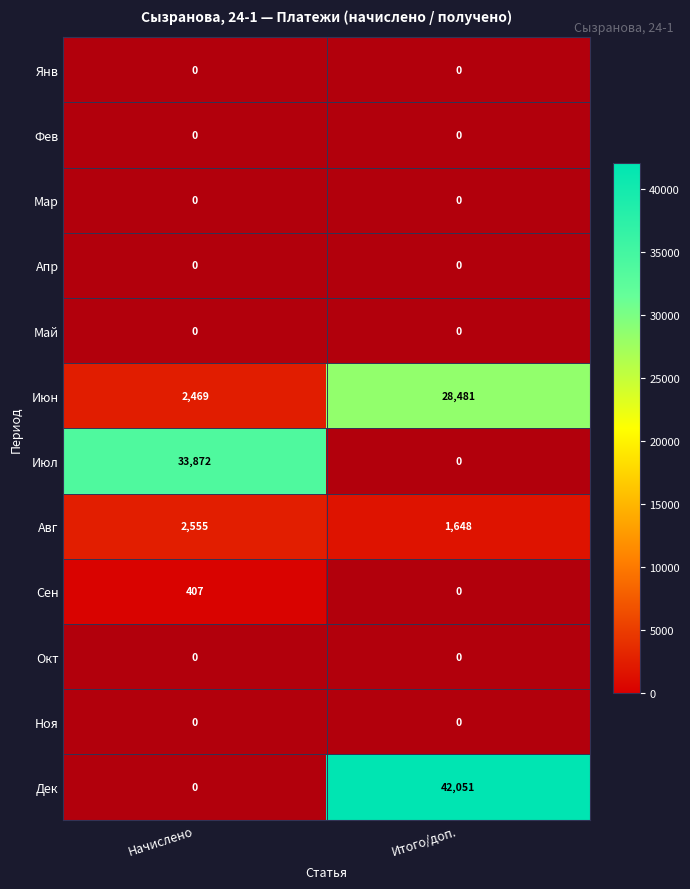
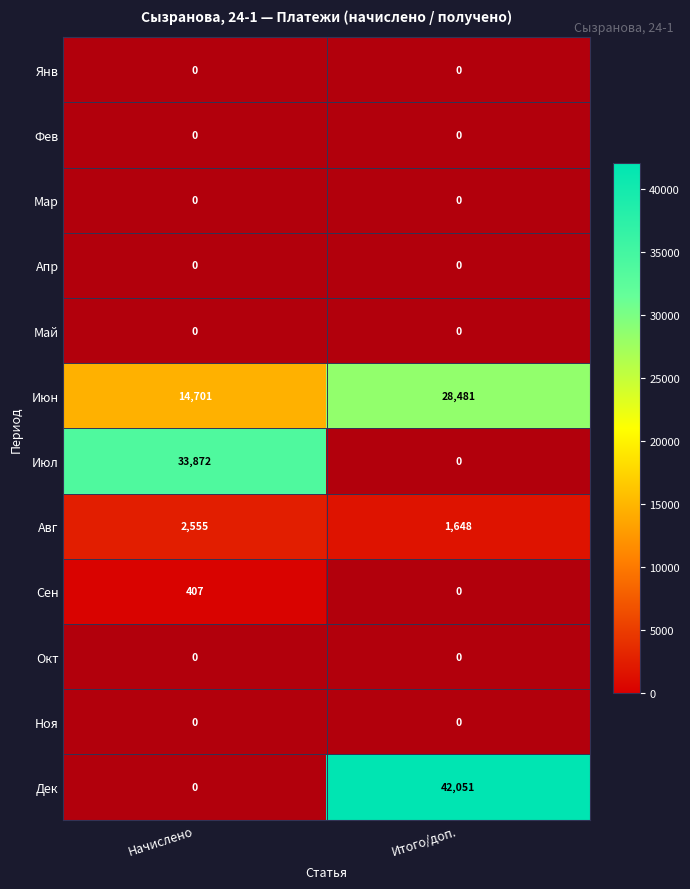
Июн, Начислено: 2,469 -> 14,701
